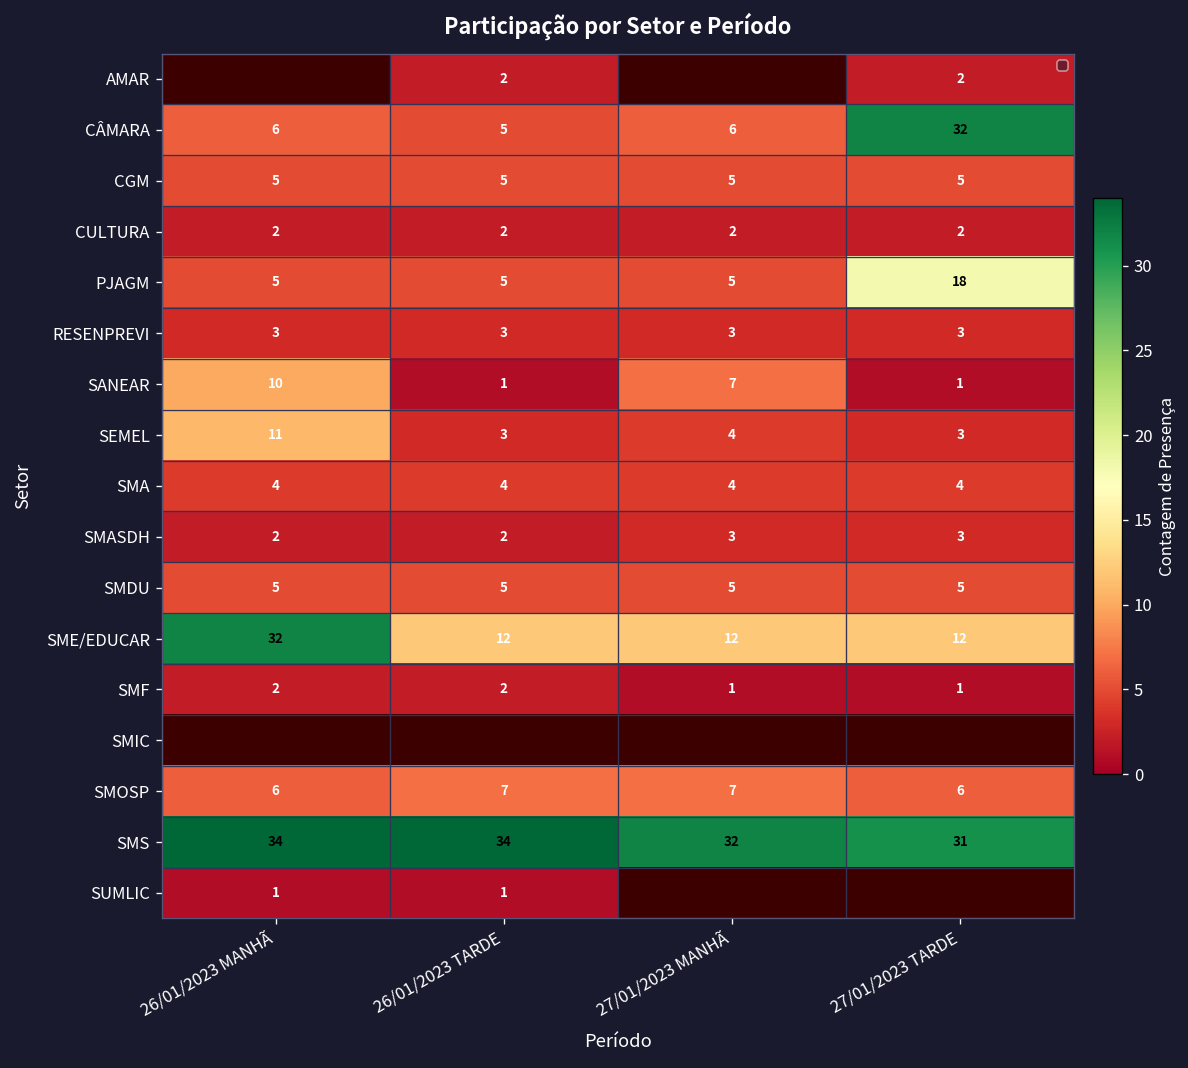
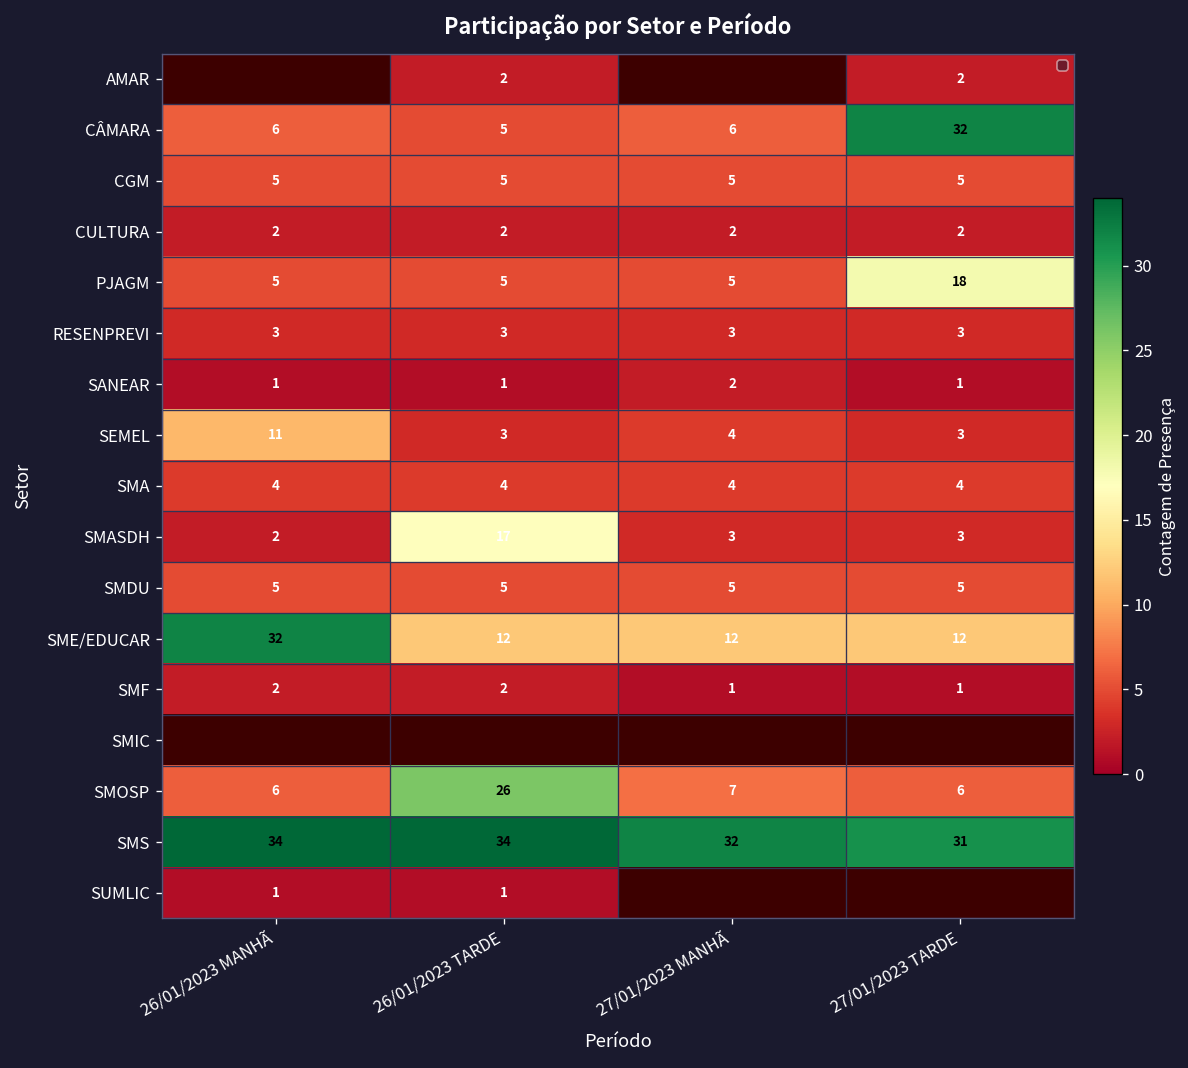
SANEAR, 26/01/2023 MANHÃ: 10 -> 1
SANEAR, 27/01/2023 MANHÃ: 7 -> 2
SMASDH, 26/01/2023 TARDE: 2 -> 17
SMOSP, 26/01/2023 TARDE: 7 -> 26
